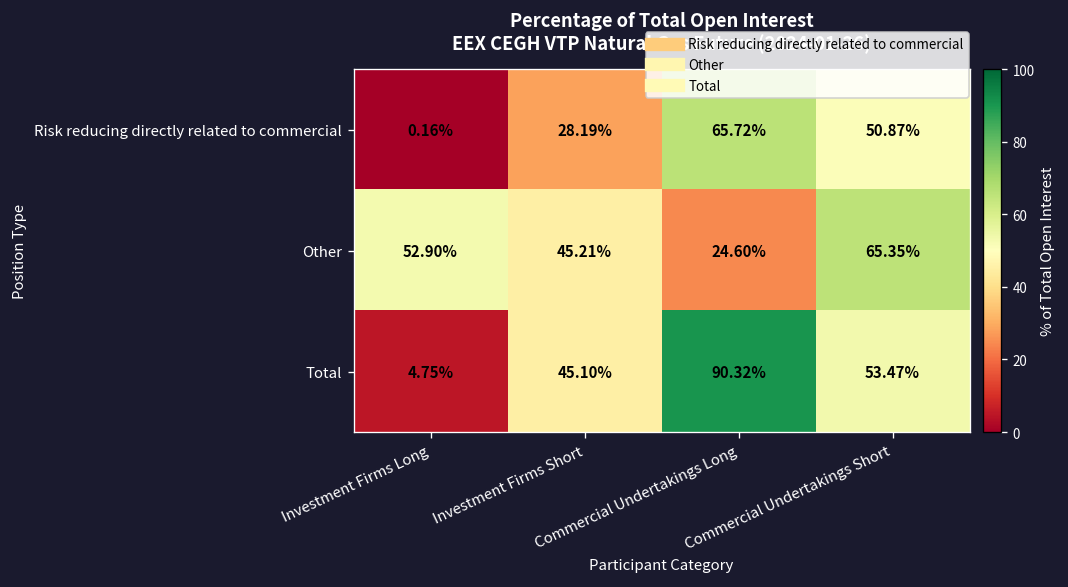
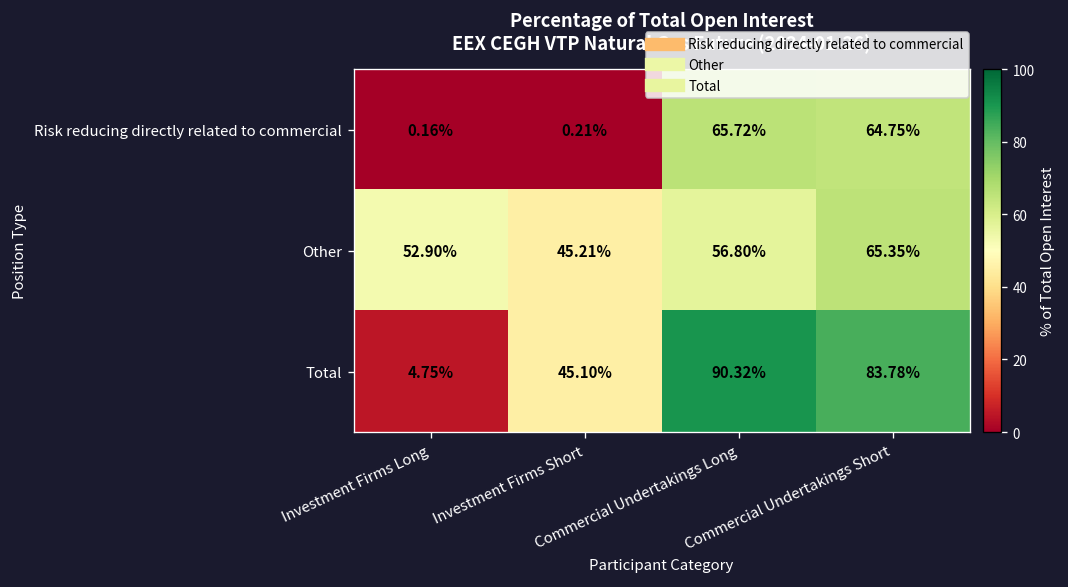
Risk reducing directly related to commercial, Investment Firms Short: 28.19% -> 0.21%
Risk reducing directly related to commercial, Commercial Undertakings Short: 50.87% -> 64.75%
Other, Commercial Undertakings Long: 24.60% -> 56.80%
Total, Commercial Undertakings Short: 53.47% -> 83.78%
